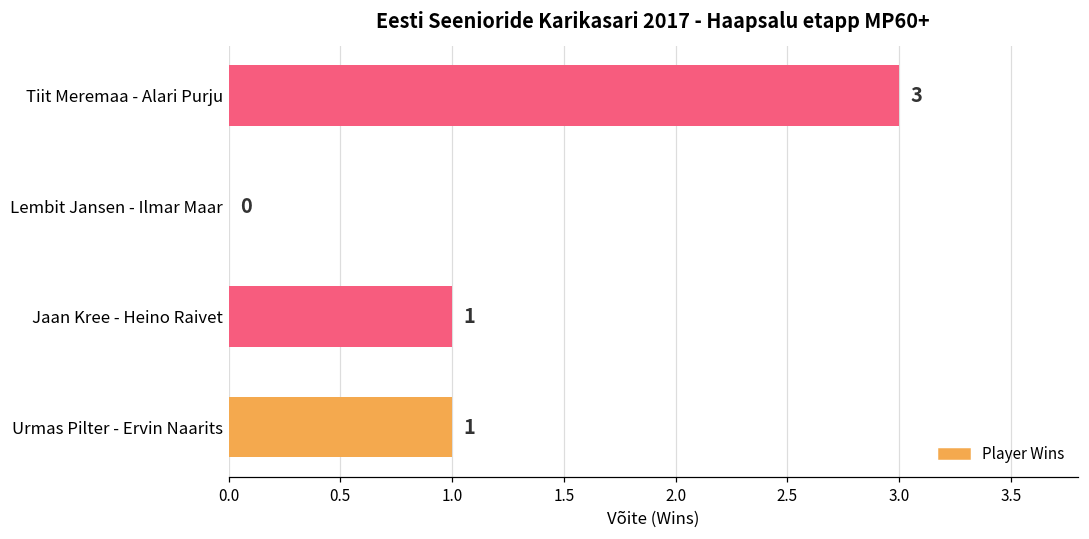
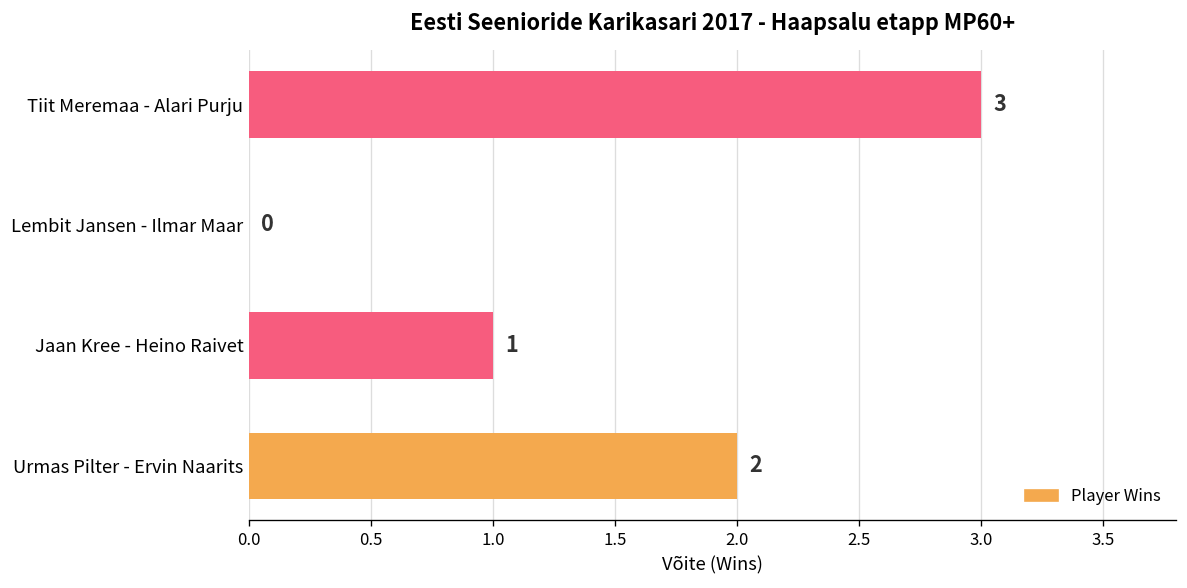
Urmas Pilter - Ervin Naarits: 1 -> 2
